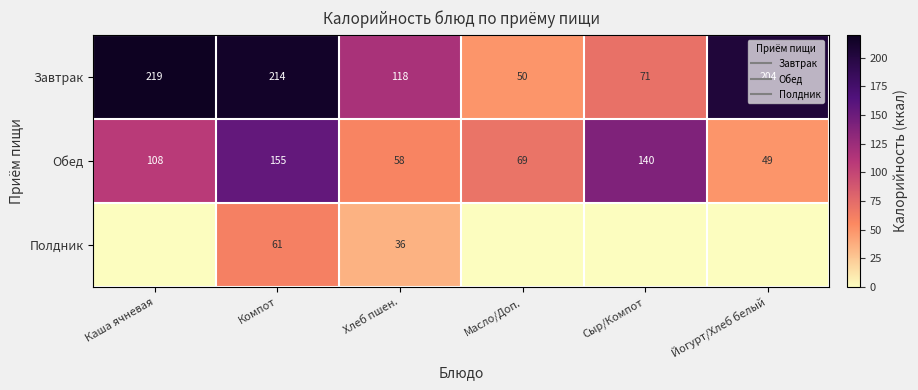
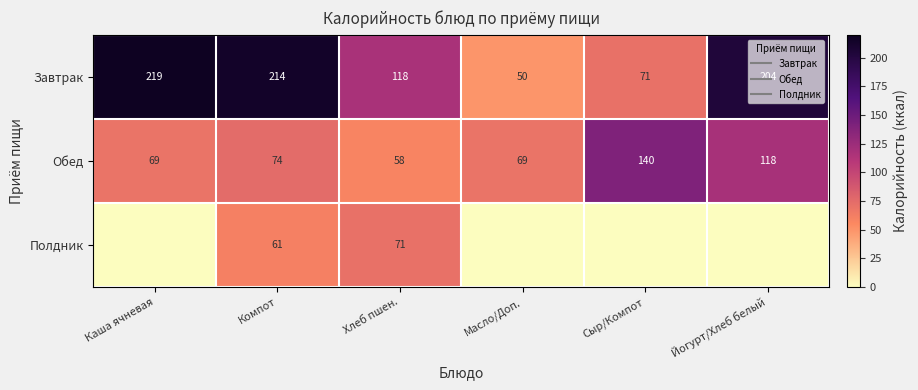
Обед, Каша ячневая: 108 -> 69
Обед, Компот: 155 -> 74
Обед, Йогурт/Хлеб белый: 49 -> 118
Полдник, Хлеб пшен.: 36 -> 71
